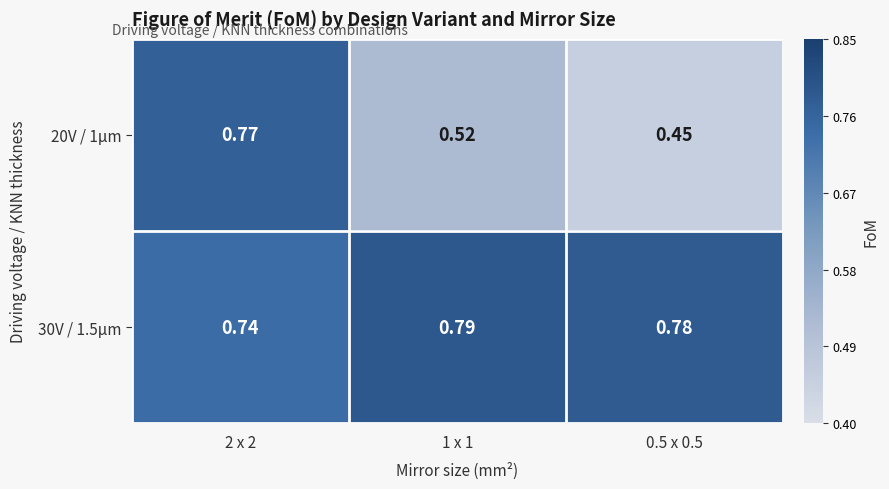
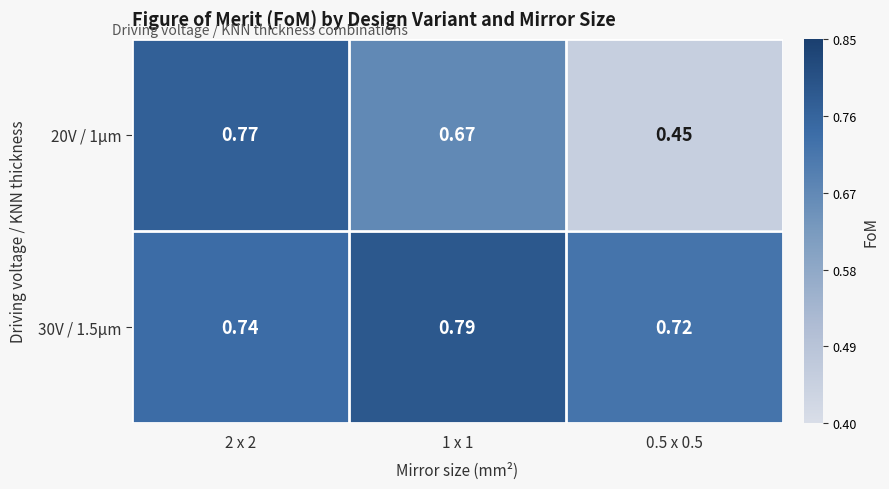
20V / 1µm, 1 x 1: 0.52 -> 0.67
30V / 1.5µm, 0.5 x 0.5: 0.78 -> 0.72
